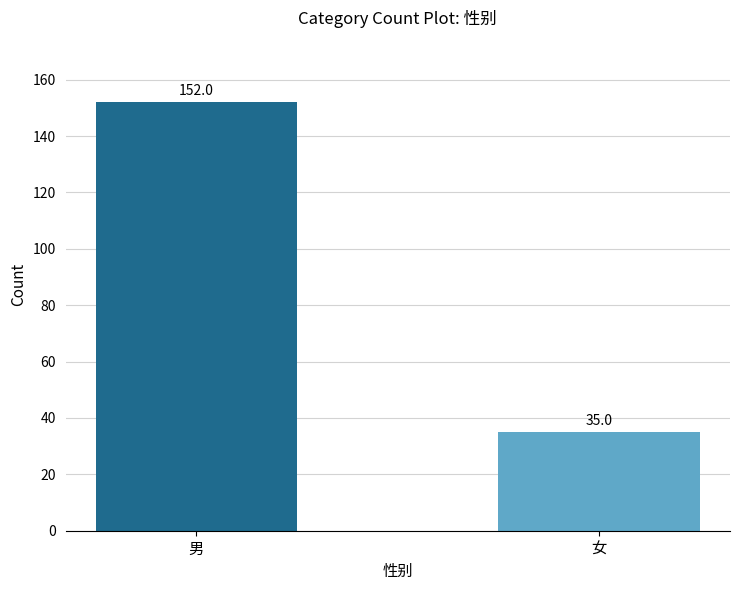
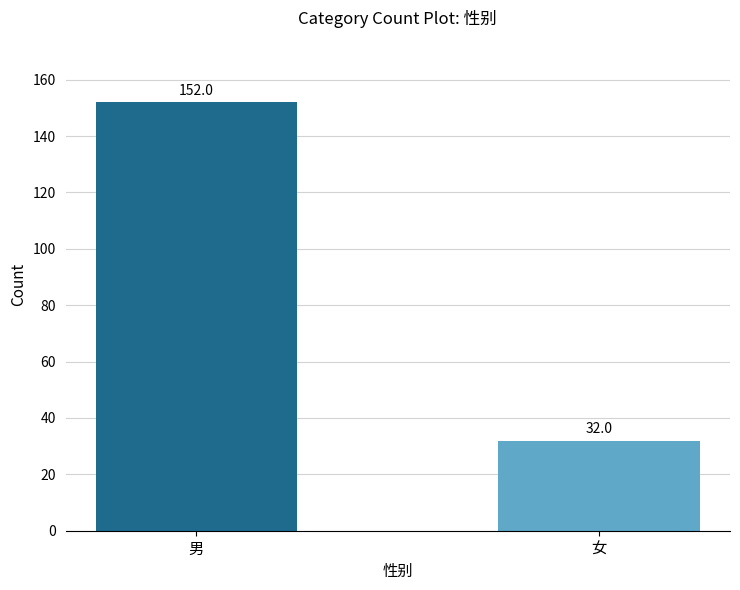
女: 35.0 -> 32.0
